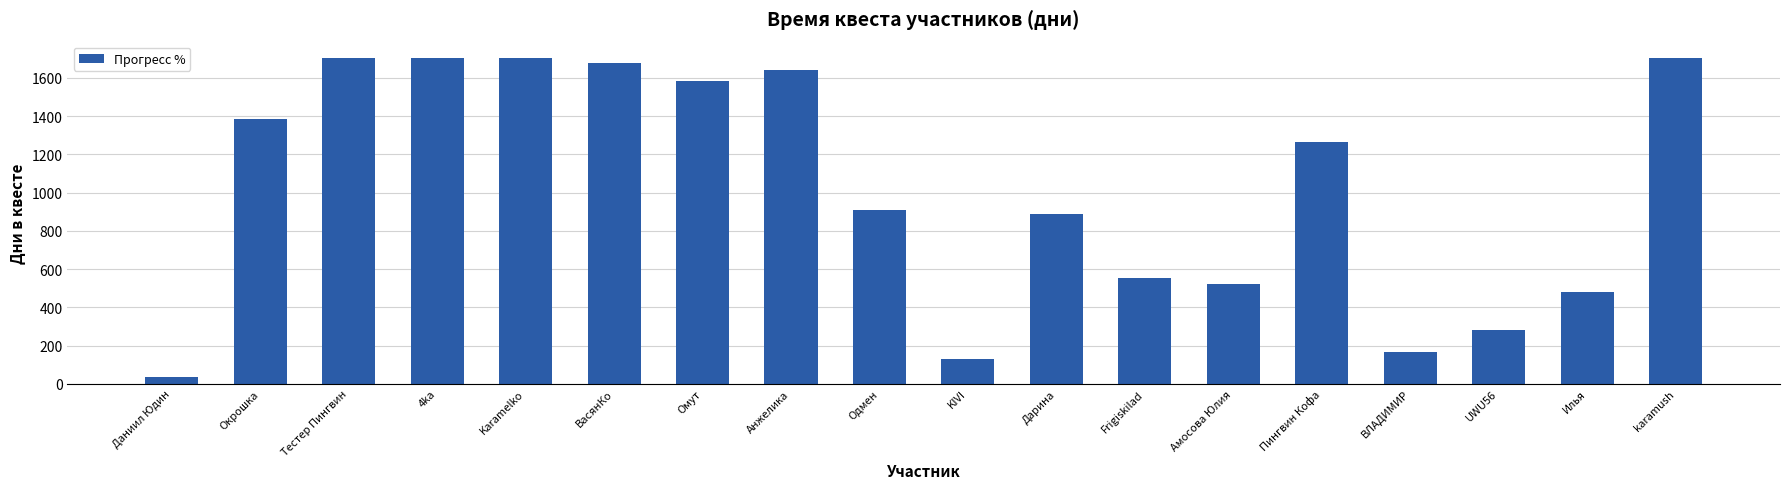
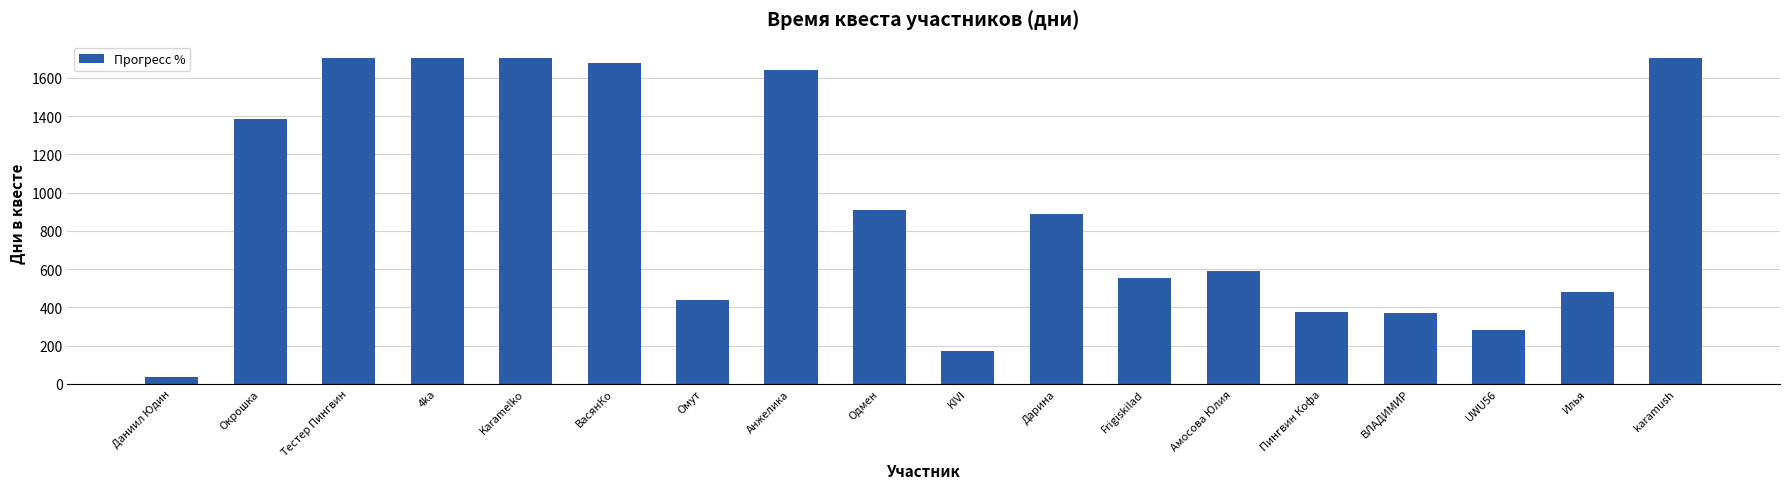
Омут: 1590 -> 440
KIVI: 130 -> 170
Амосова Юлия: 520 -> 590
Пингвин Кофа: 1270 -> 370
ВЛАДИМИР: 170 -> 370
